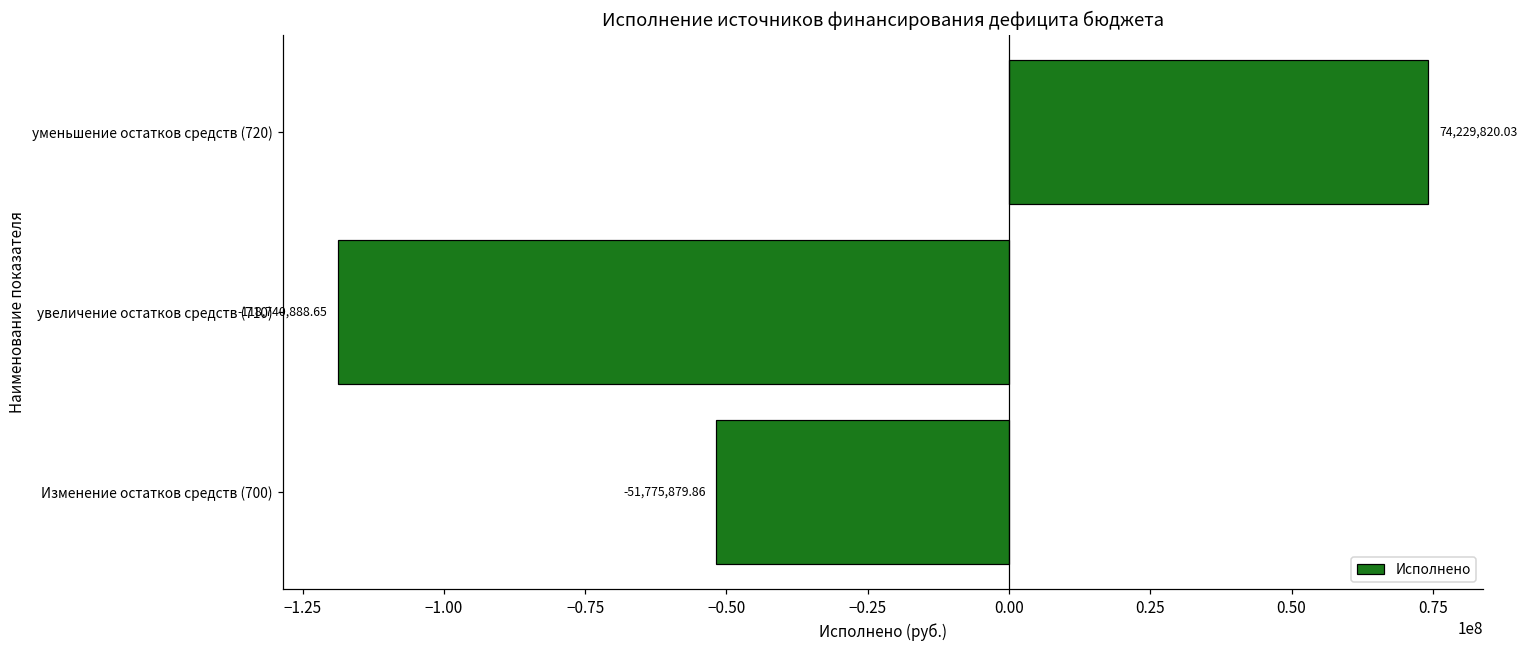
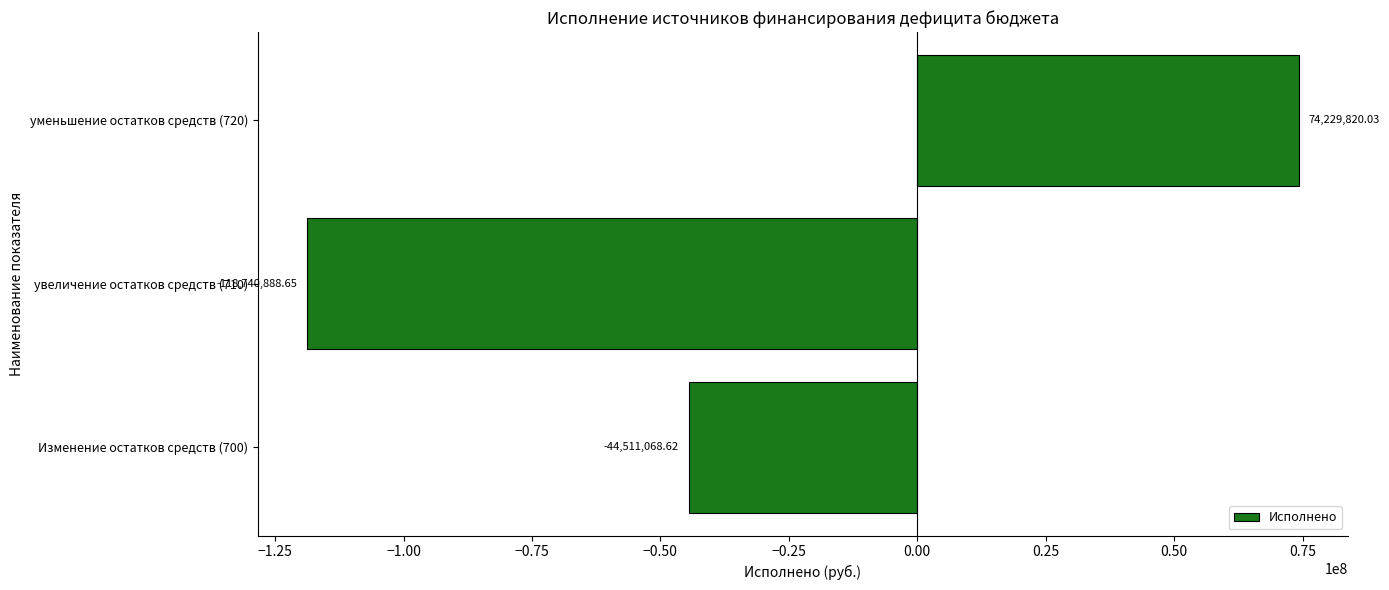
Изменение остатков средств (700): -51,775,879.86 -> -44,511,068.62
